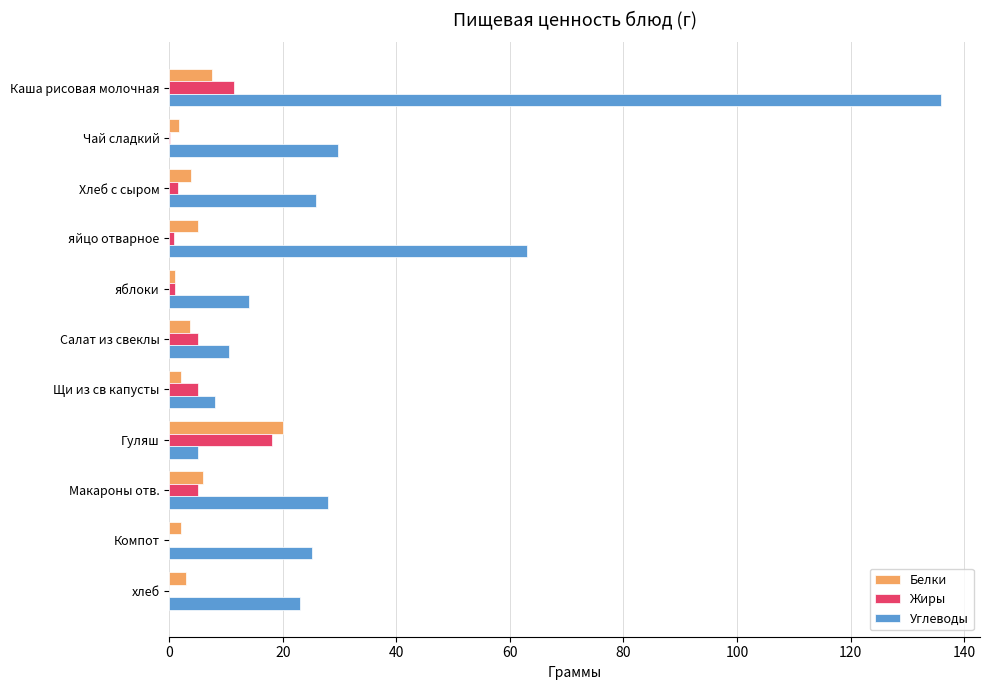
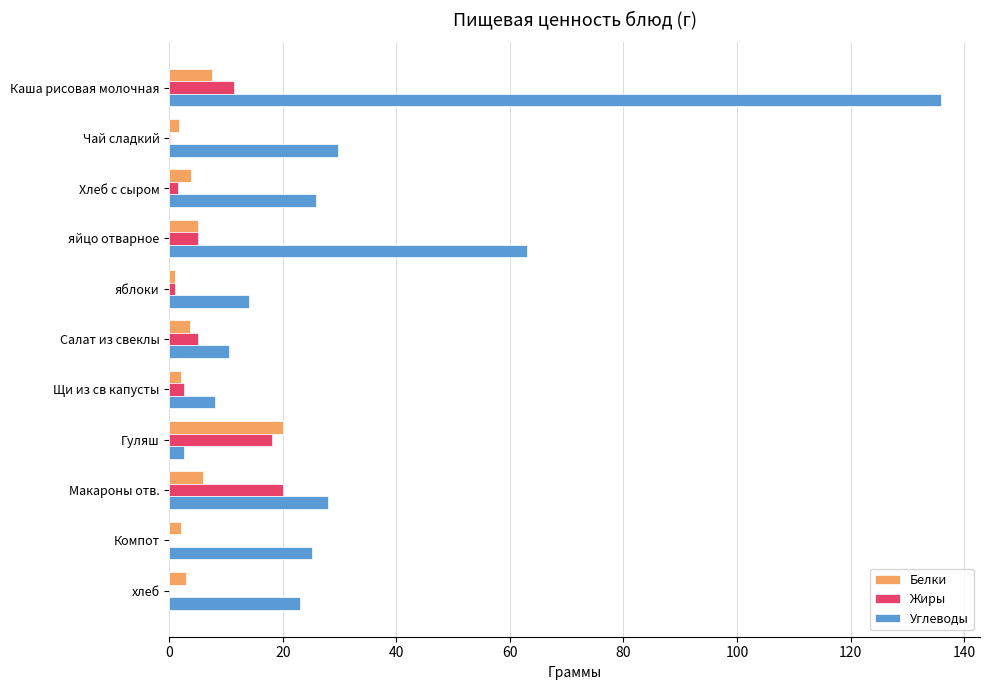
Жиры, яйцо отварное: 1 -> 5
Жиры, Щи из св капусты: 5 -> 3
Углеводы, Гуляш: 5 -> 3
Жиры, Макароны отв.: 5 -> 20
